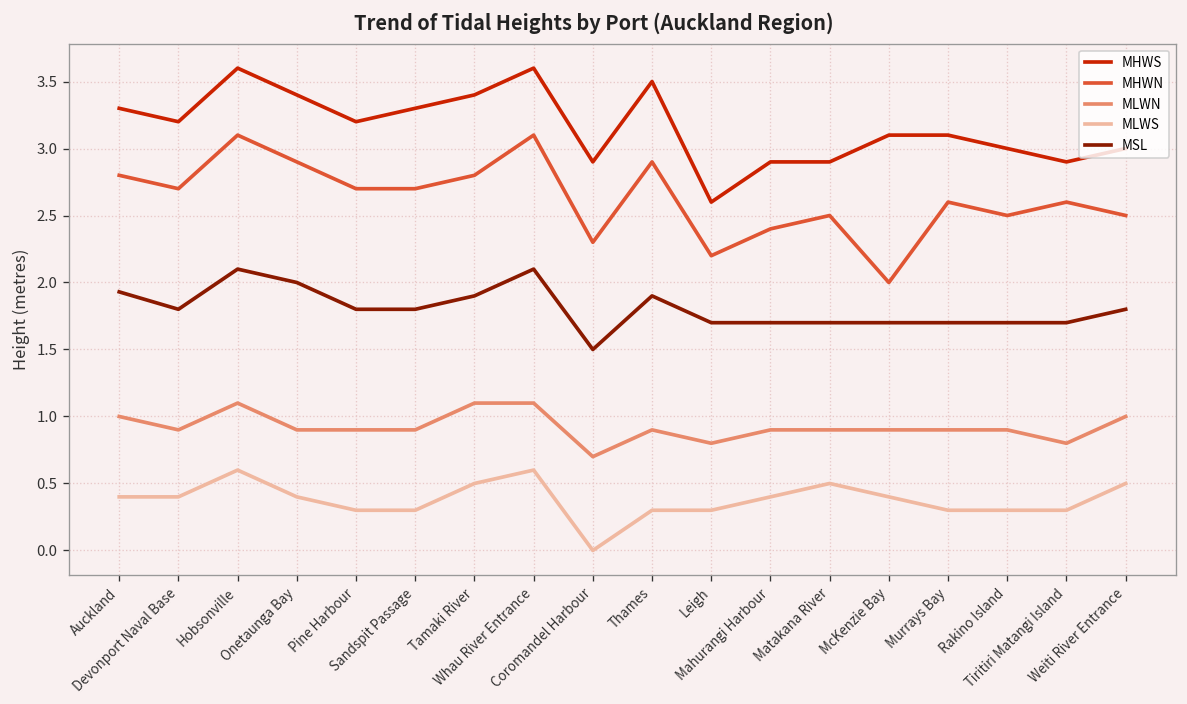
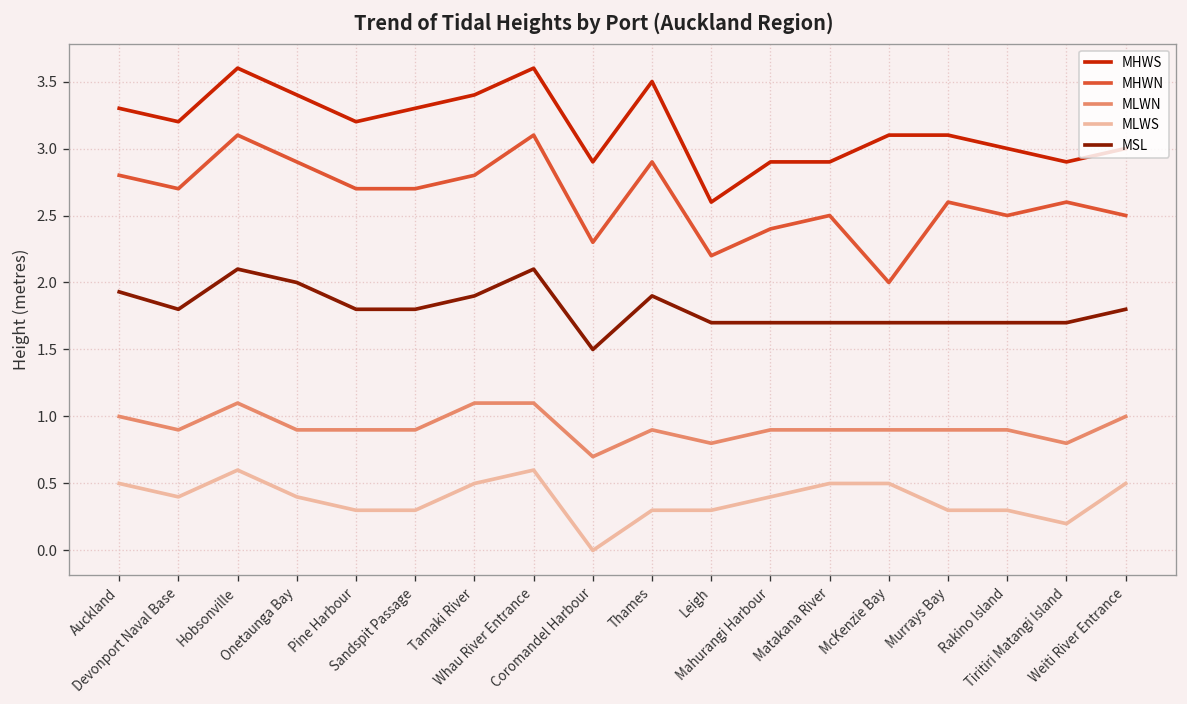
MLWS, Auckland: 0.4 -> 0.5
MLWS, McKenzie Bay: 0.4 -> 0.5
MLWS, Tiritiri Matangi Island: 0.3 -> 0.2
